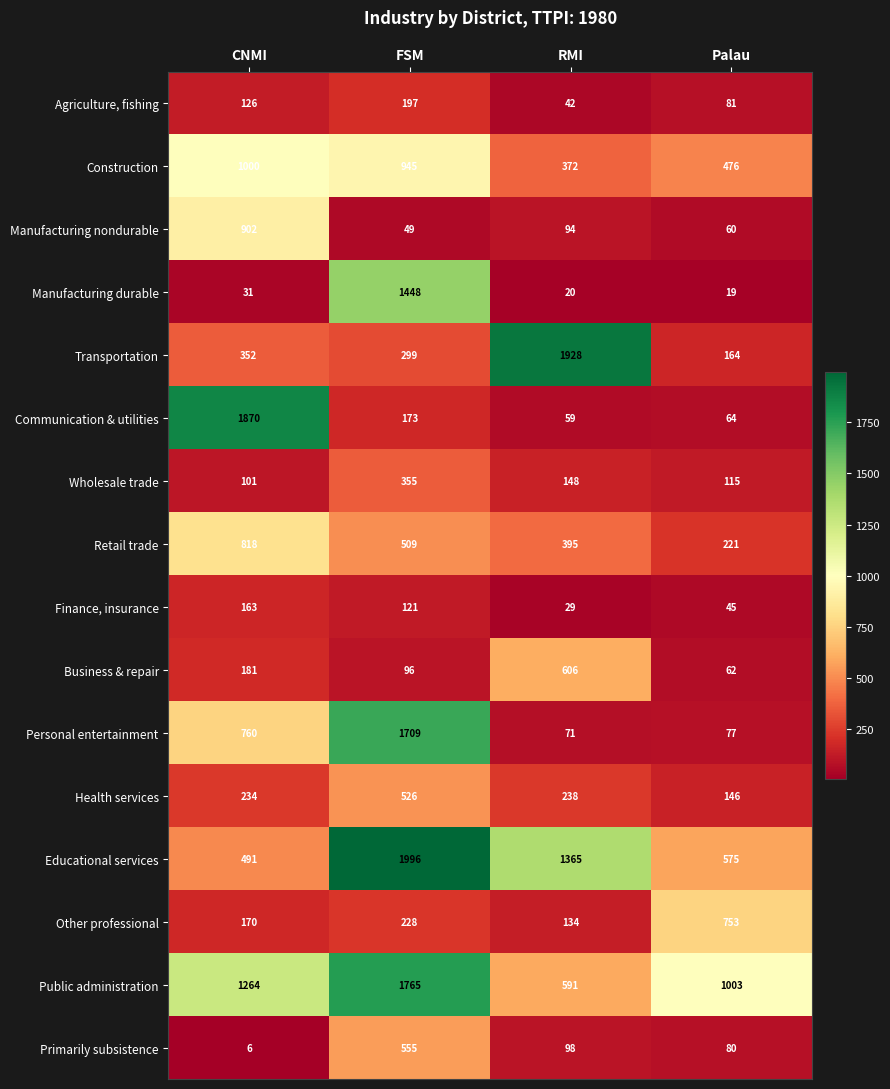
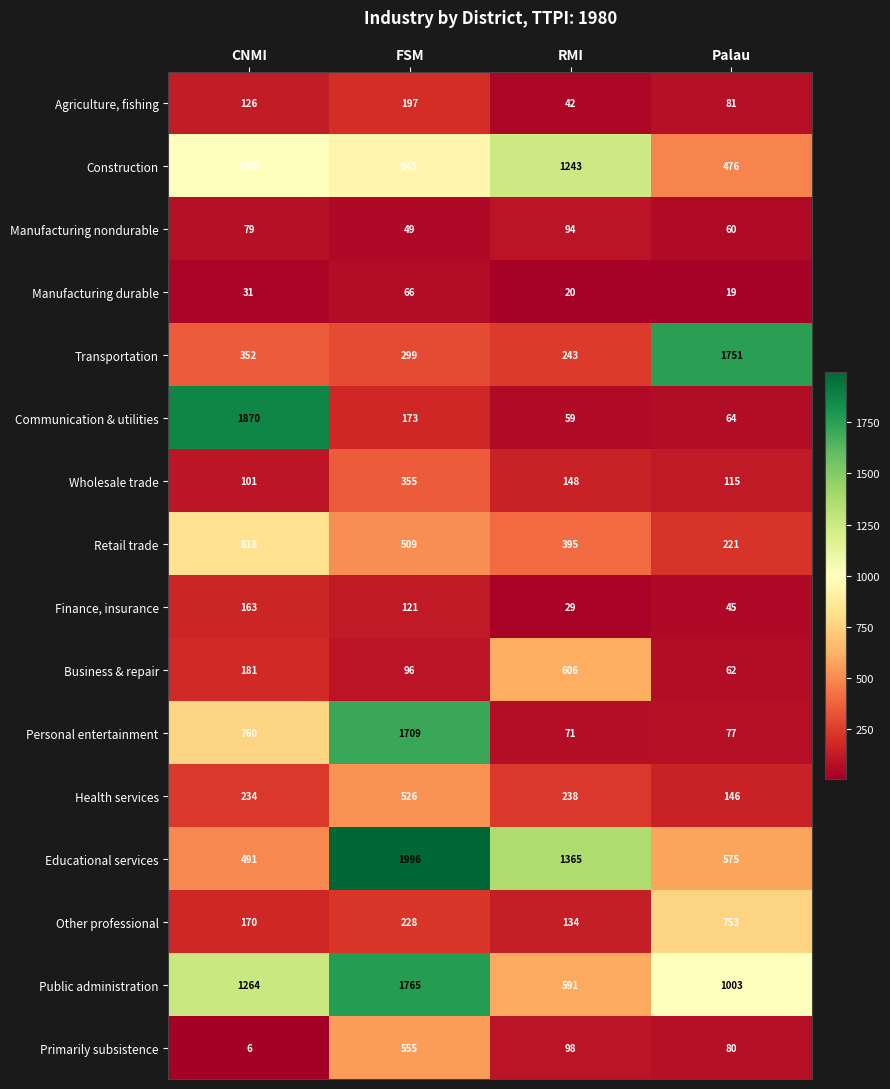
Construction, RMI: 372 -> 1243
Manufacturing nondurable, CNMI: 902 -> 79
Manufacturing durable, FSM: 1448 -> 66
Transportation, RMI: 1928 -> 243
Transportation, Palau: 164 -> 1751
